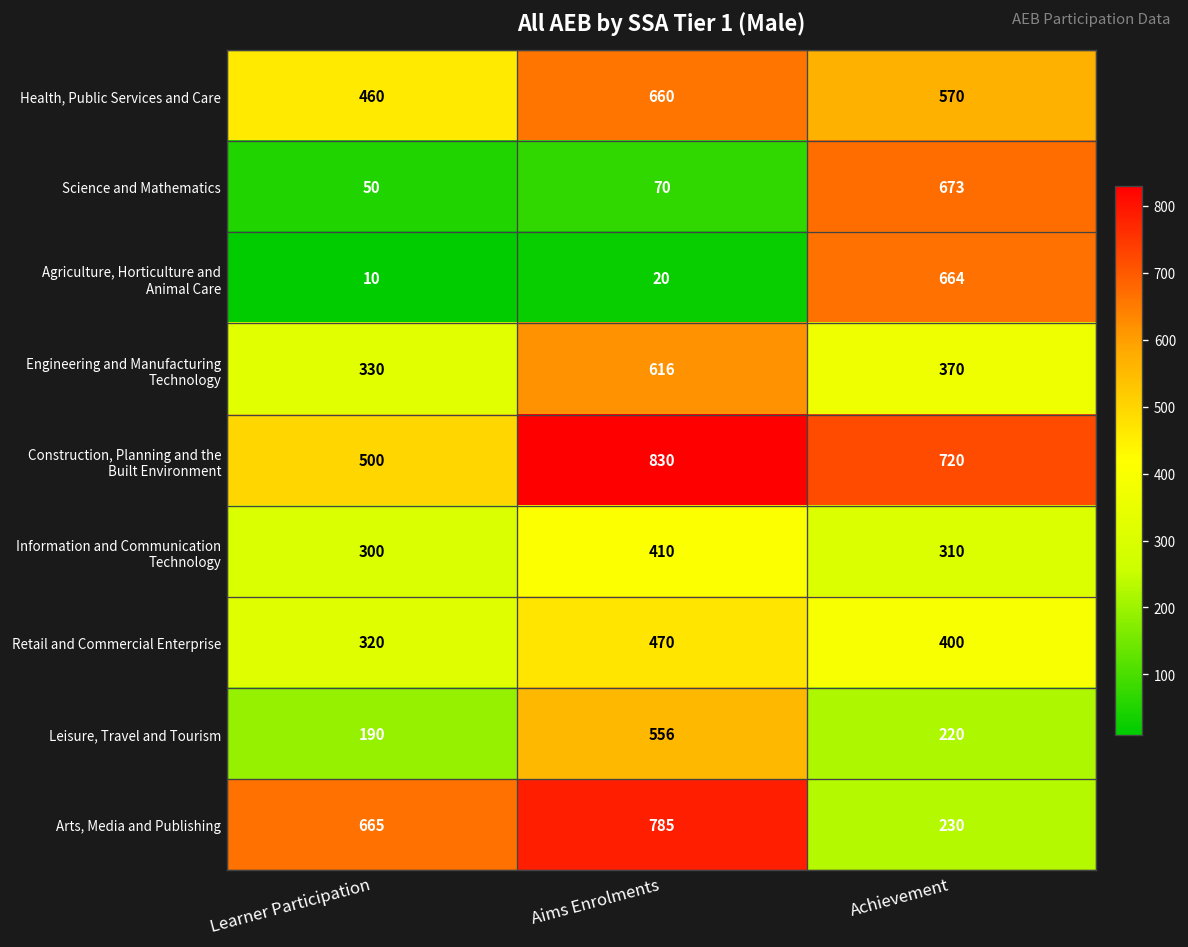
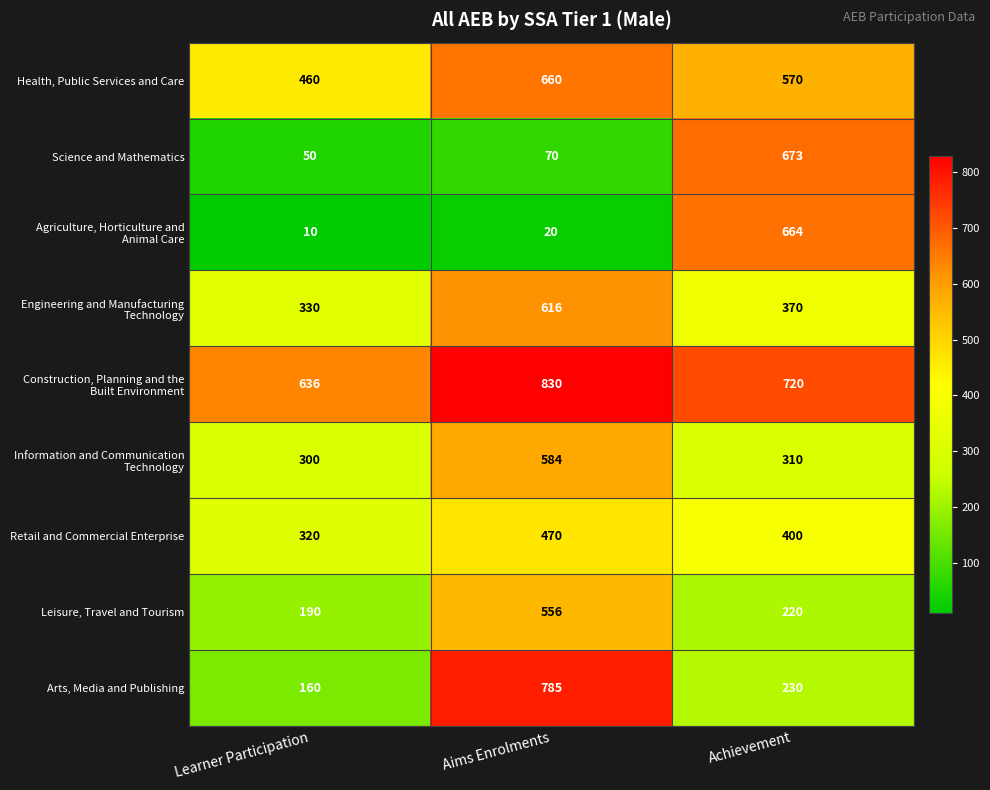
Construction, Planning and the Built Environment, Learner Participation: 500 -> 636
Information and Communication Technology, Aims Enrolments: 410 -> 584
Arts, Media and Publishing, Learner Participation: 665 -> 160
